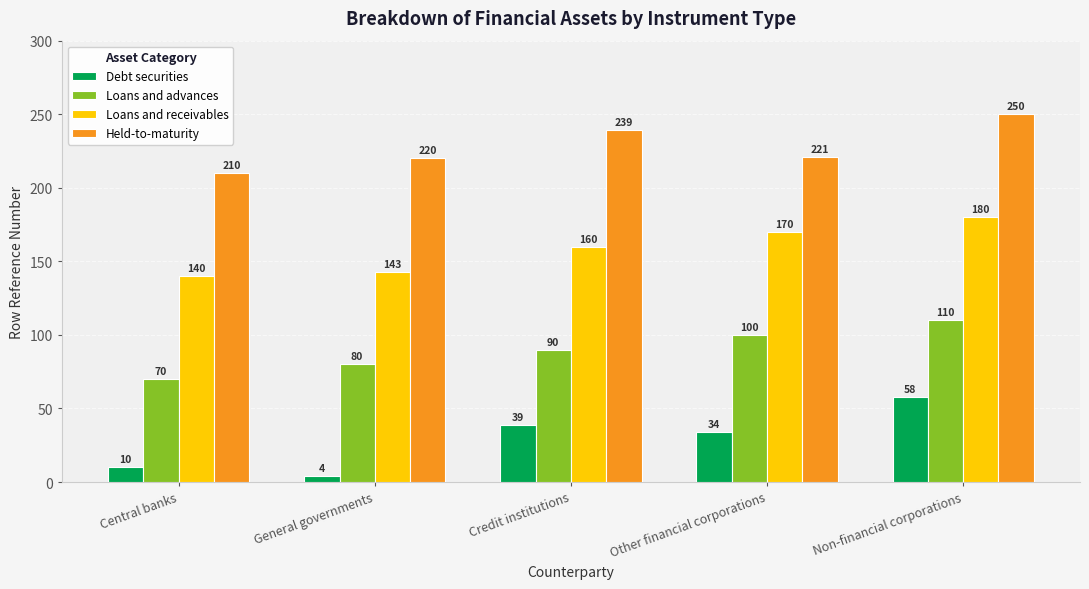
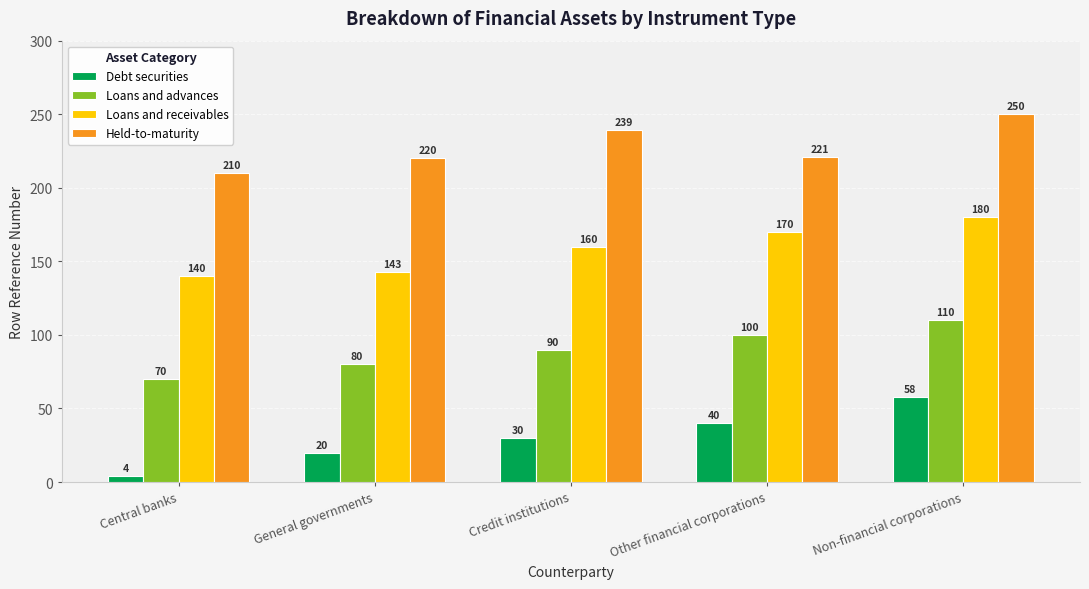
Debt securities, Central banks: 10 -> 4
Debt securities, General governments: 4 -> 20
Debt securities, Credit institutions: 39 -> 30
Debt securities, Other financial corporations: 34 -> 40
